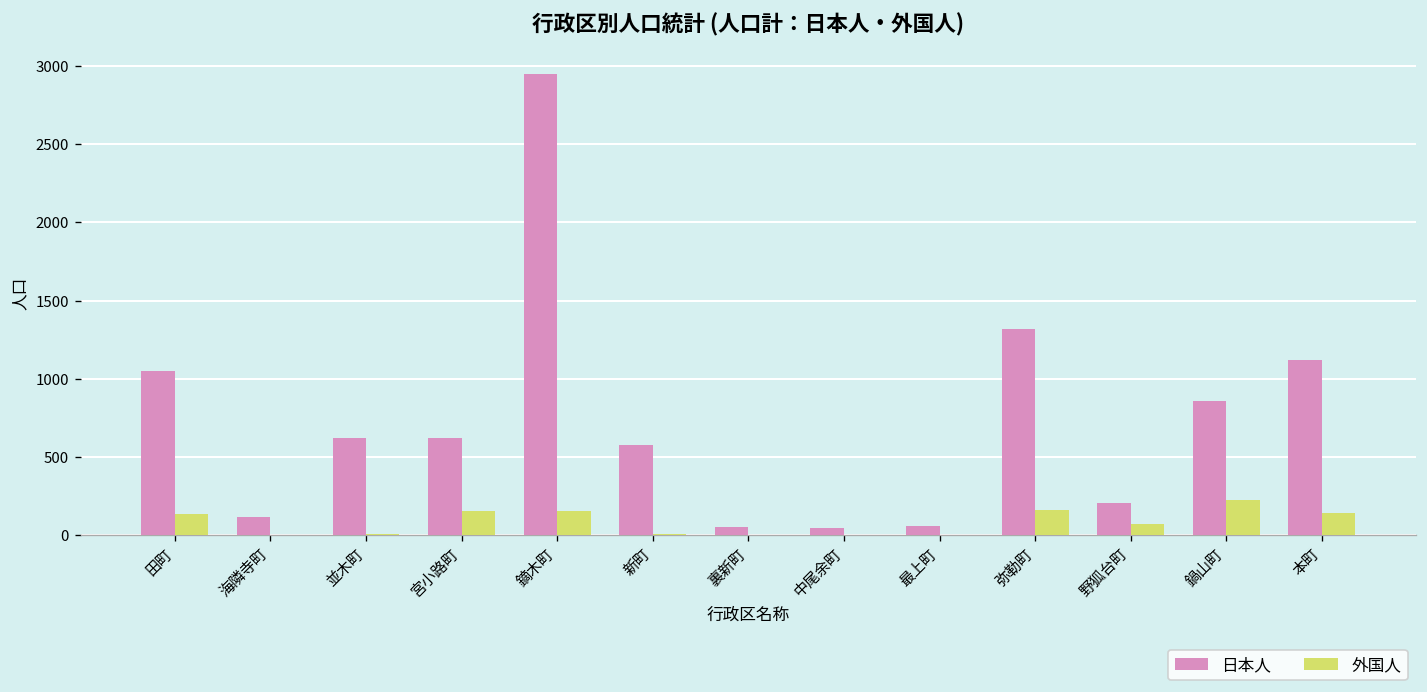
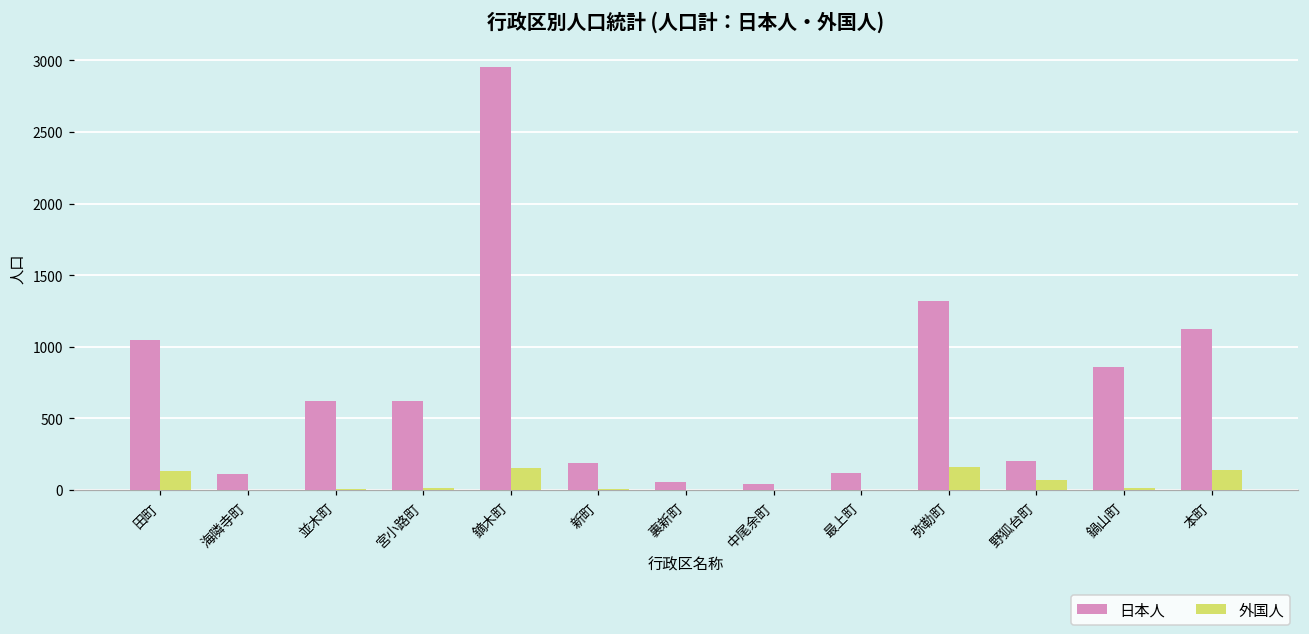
外国人, 宮小路町: 150 -> 10
日本人, 新町: 570 -> 190
日本人, 最上町: 60 -> 120
外国人, 鍋山町: 220 -> 10
